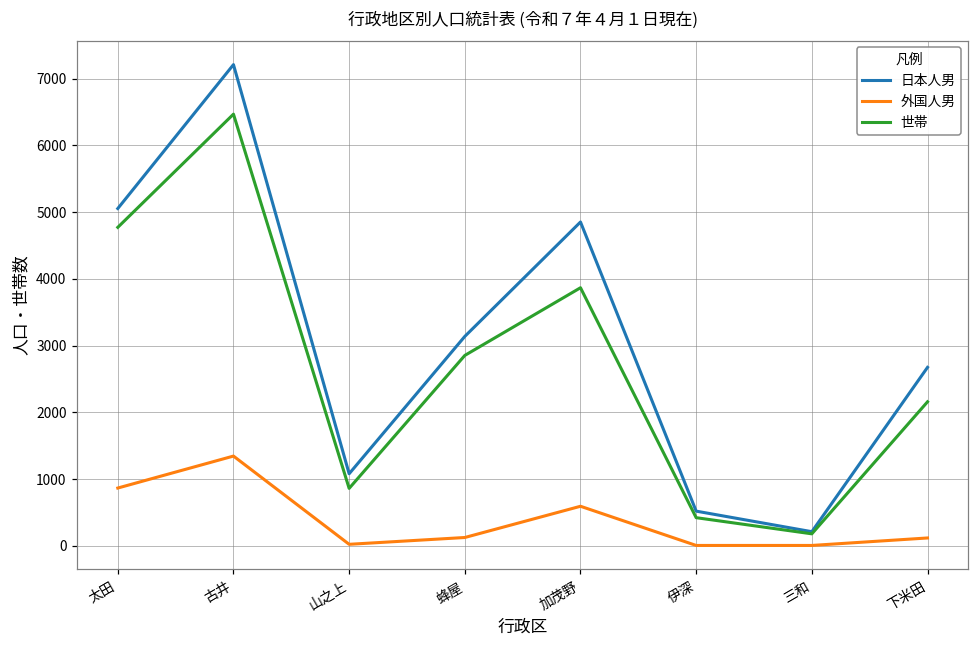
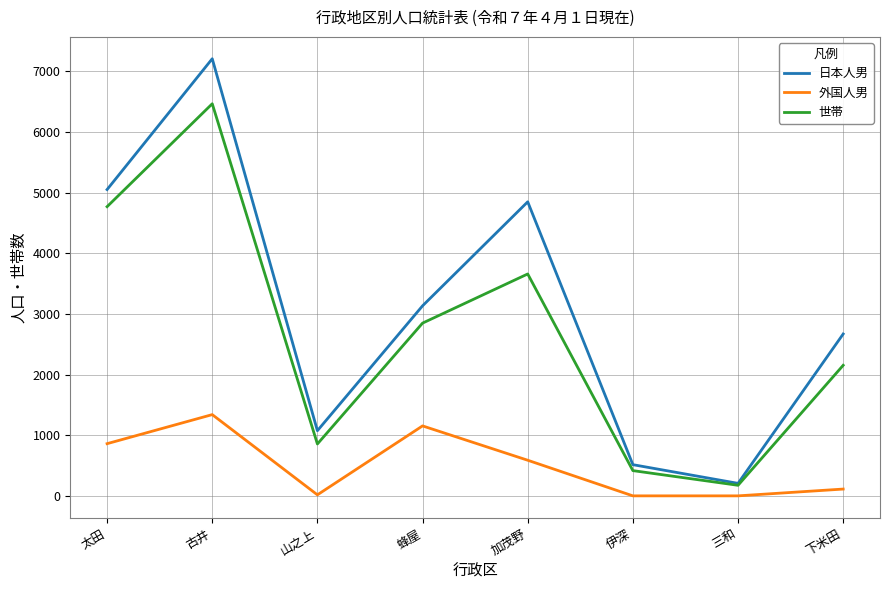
外国人男, 蜂屋: 100 -> 1200
世帯, 加茂野: 3900 -> 3700
